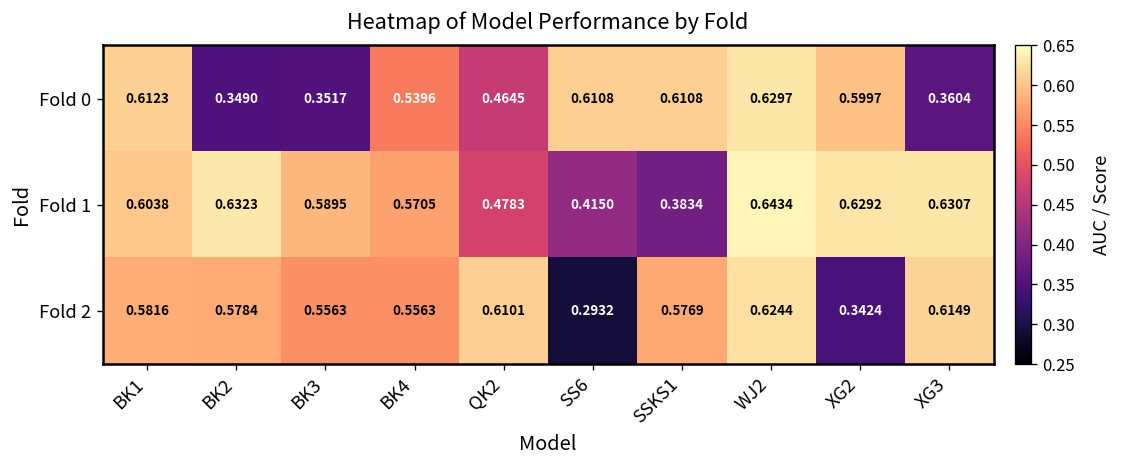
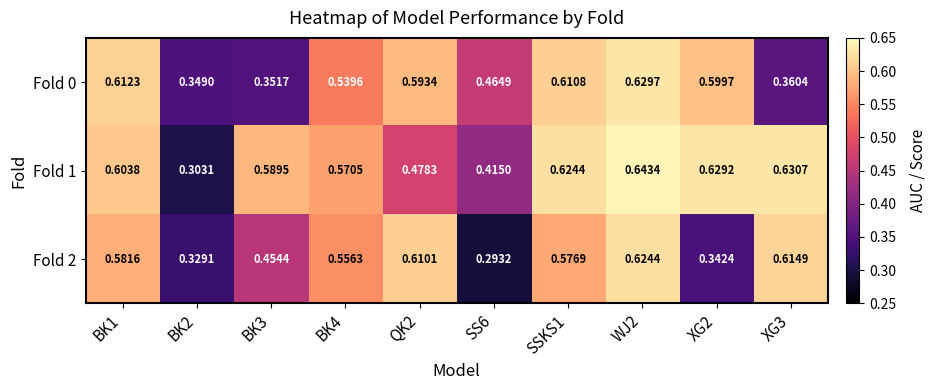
Fold 0, QK2: 0.4645 -> 0.5934
Fold 0, SS6: 0.6108 -> 0.4649
Fold 1, BK2: 0.6323 -> 0.3031
Fold 1, SSKS1: 0.3834 -> 0.6244
Fold 2, BK2: 0.5784 -> 0.3291
Fold 2, BK3: 0.5563 -> 0.4544
